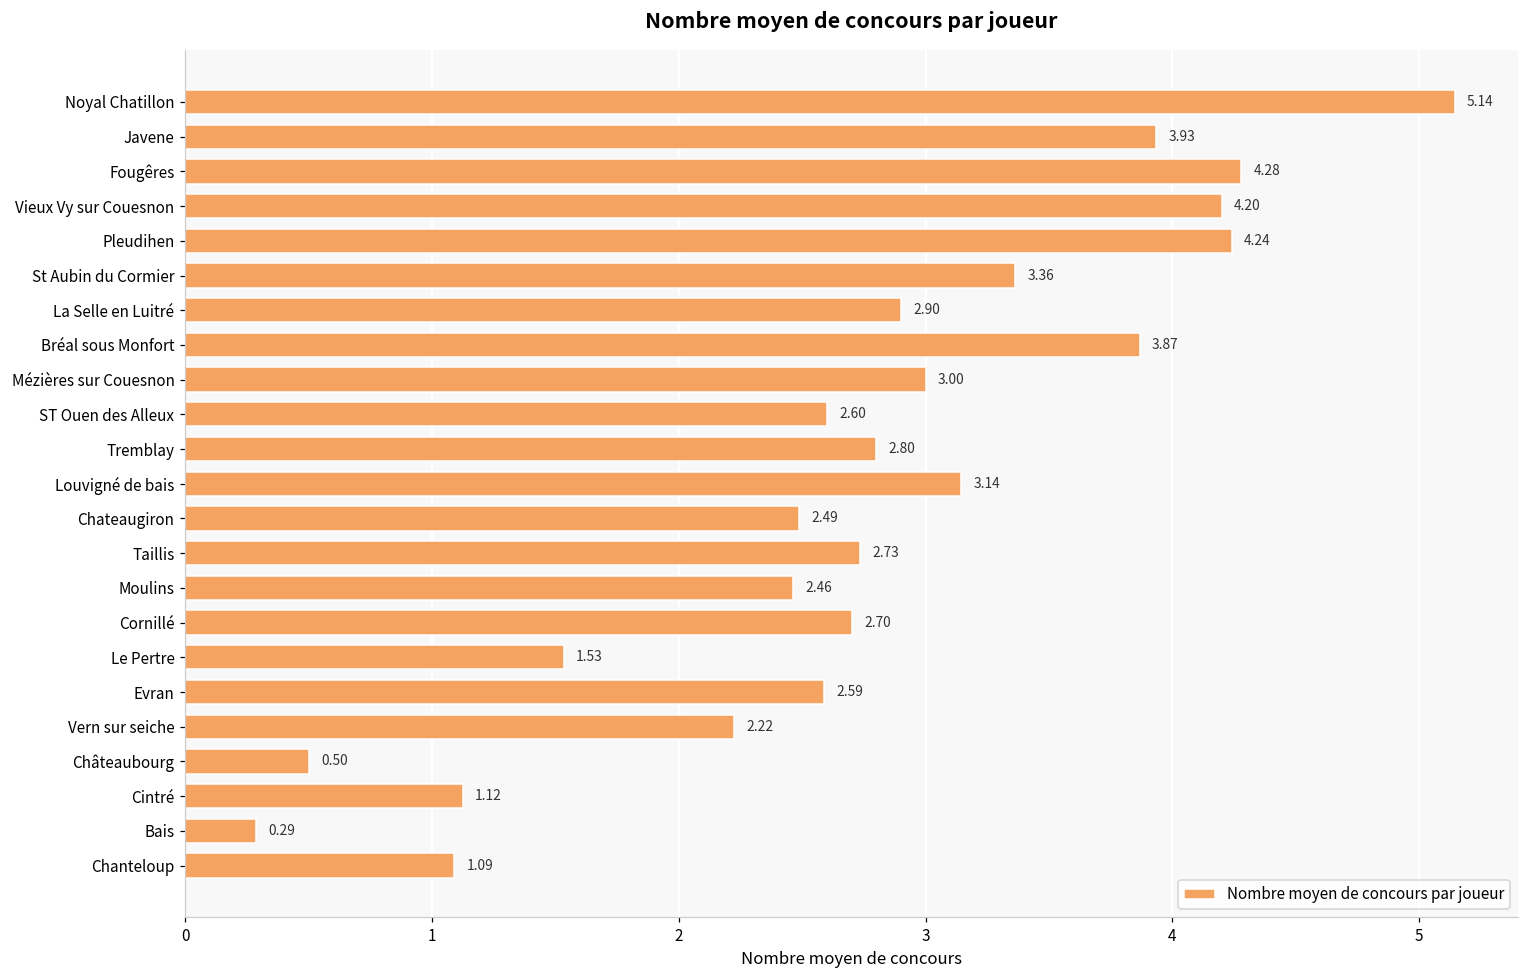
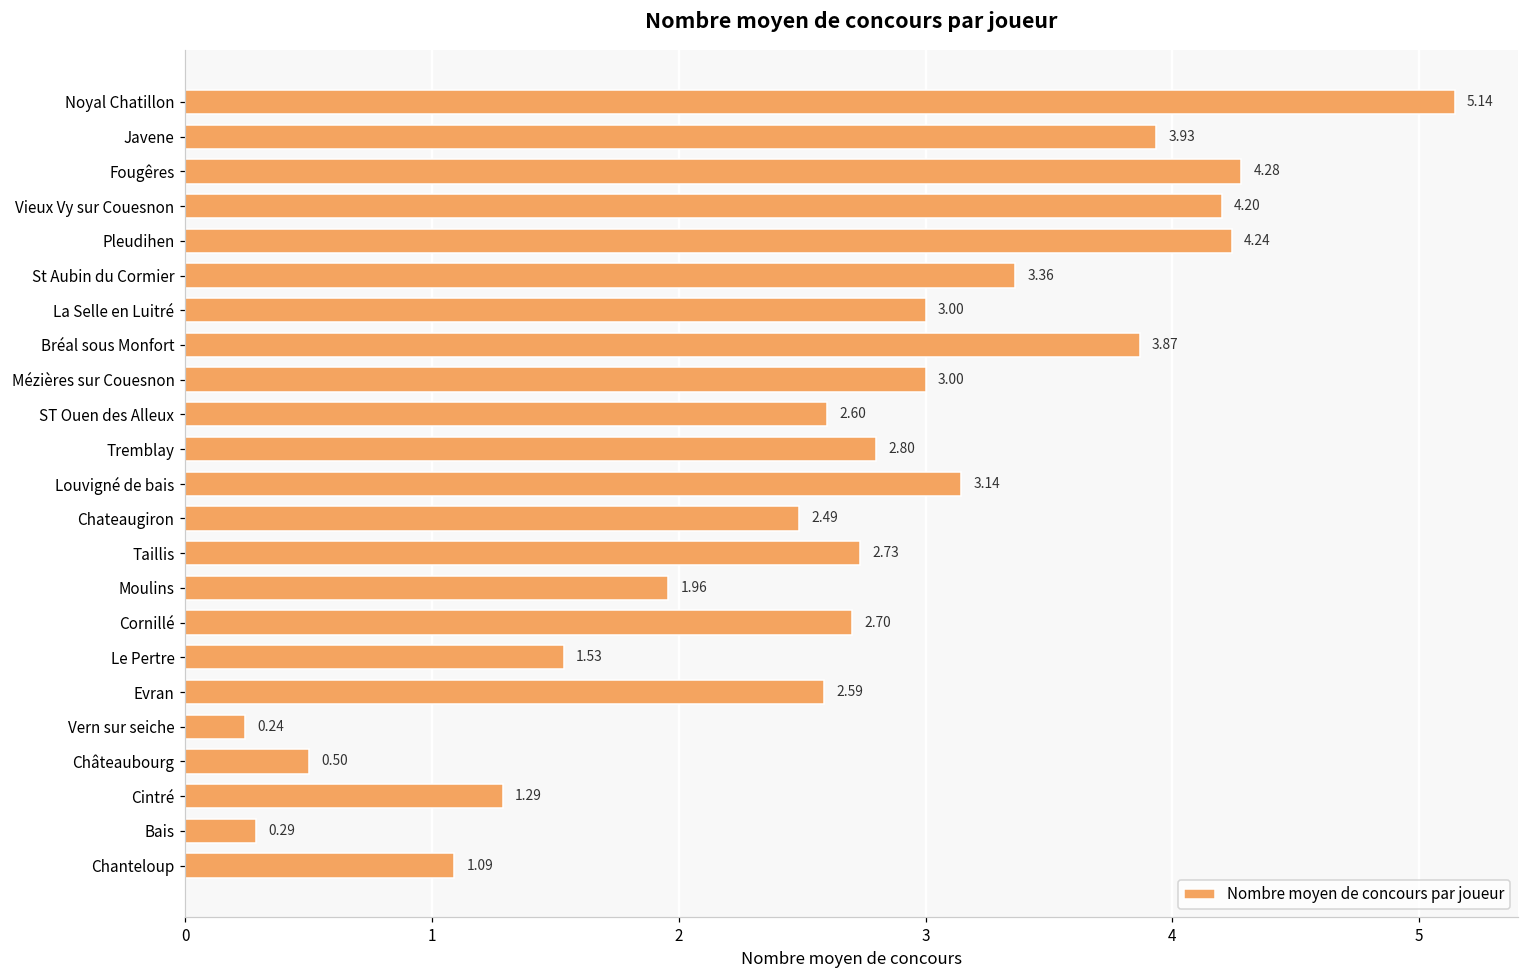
La Selle en Luitré: 2.90 -> 3.00
Moulins: 2.46 -> 1.96
Vern sur seiche: 2.22 -> 0.24
Cintré: 1.12 -> 1.29
